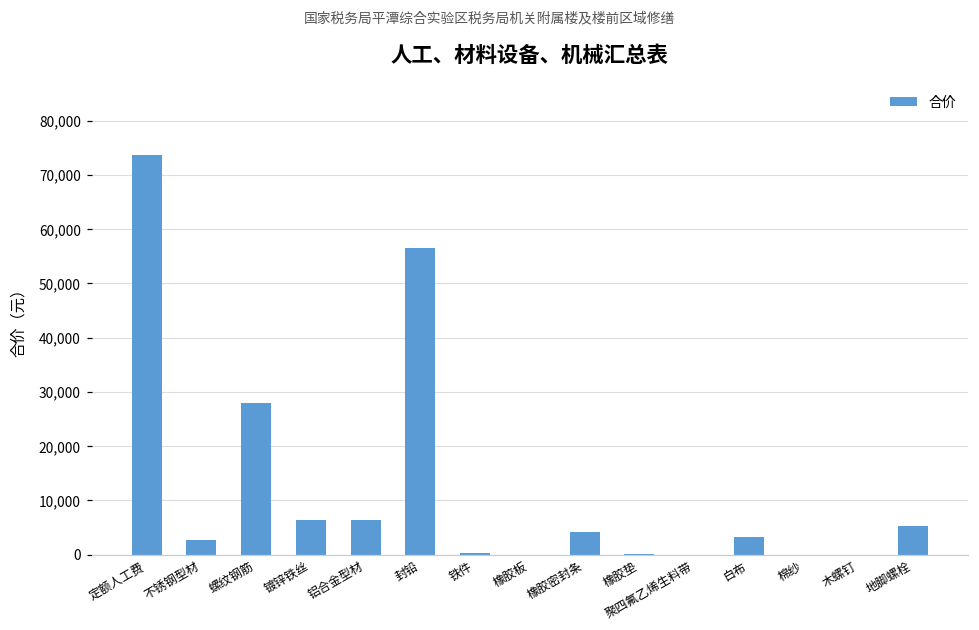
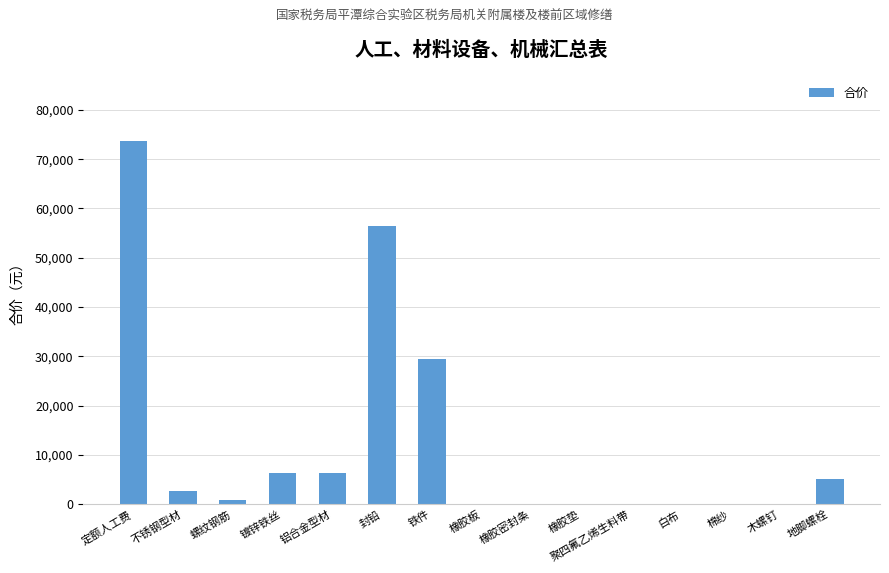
螺纹钢筋: 28,000 -> 1,000
铁件: 0 -> 29,000
橡胶密封条: 4,000 -> 0
白布: 3,000 -> 0
